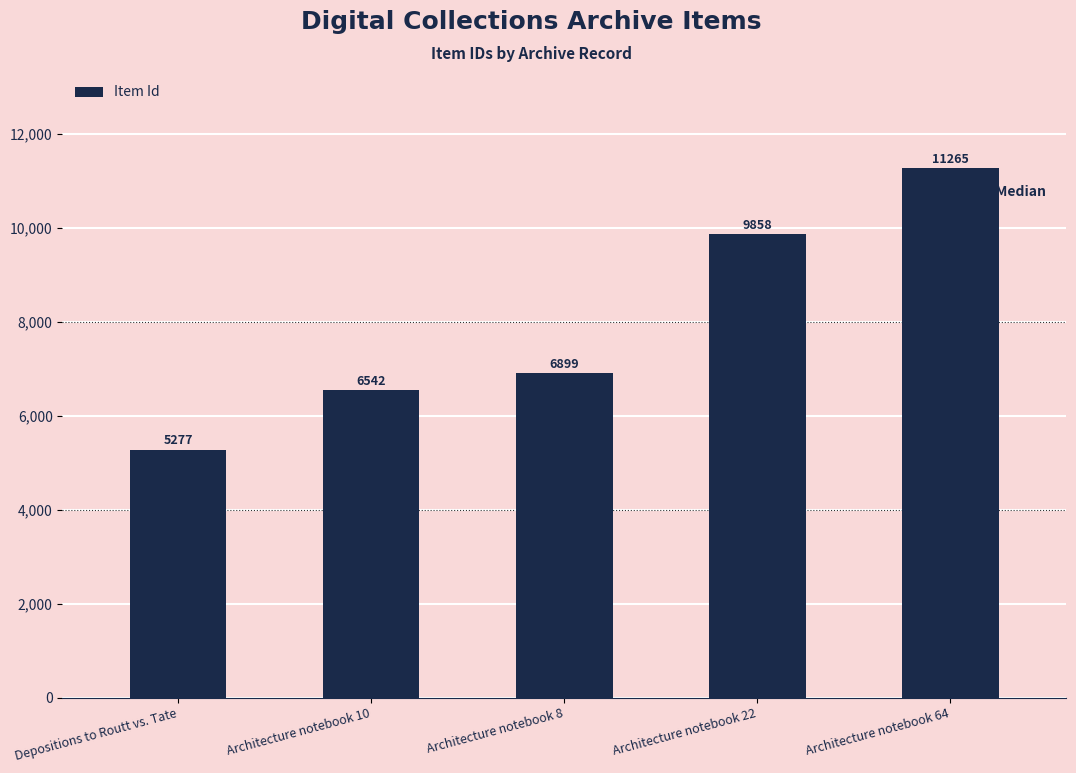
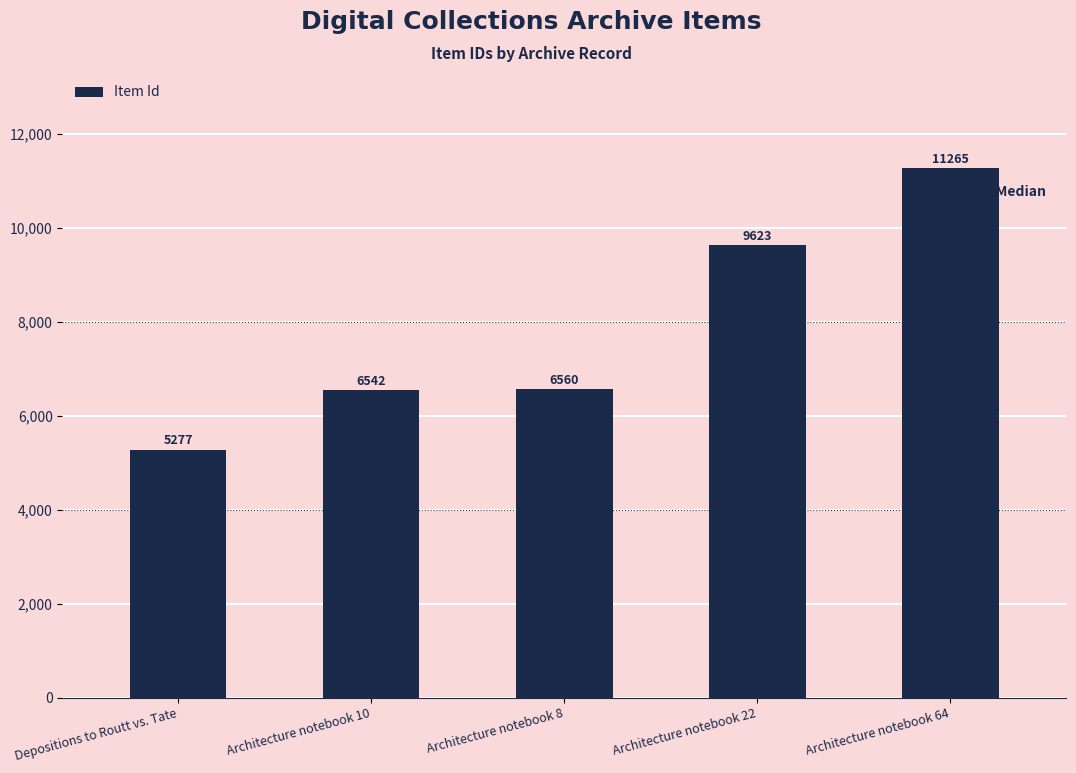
Architecture notebook 8: 6899 -> 6560
Architecture notebook 22: 9858 -> 9623
